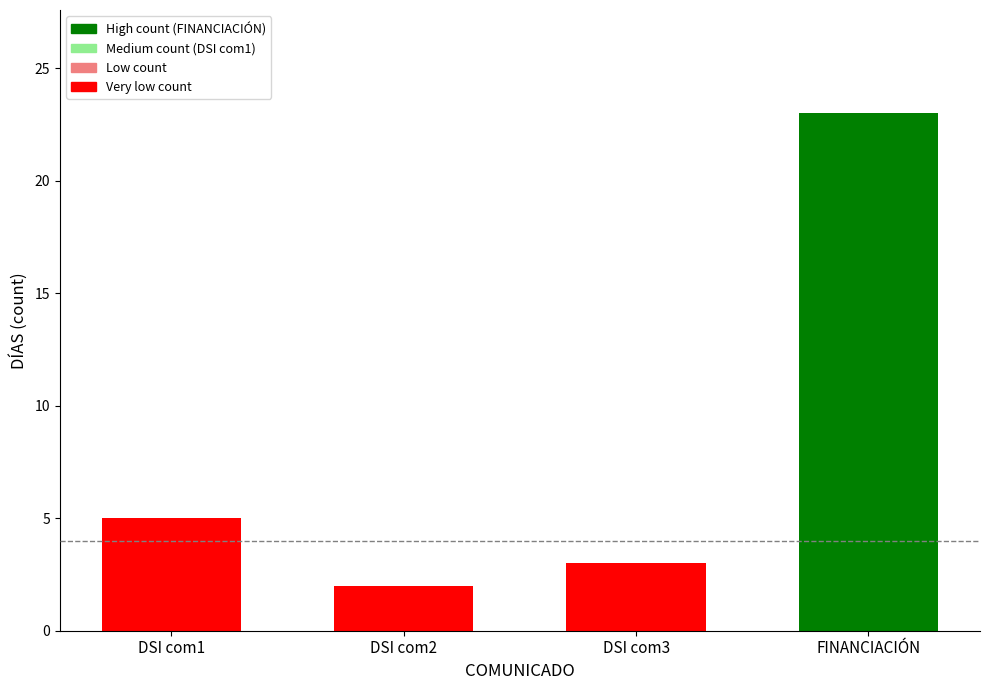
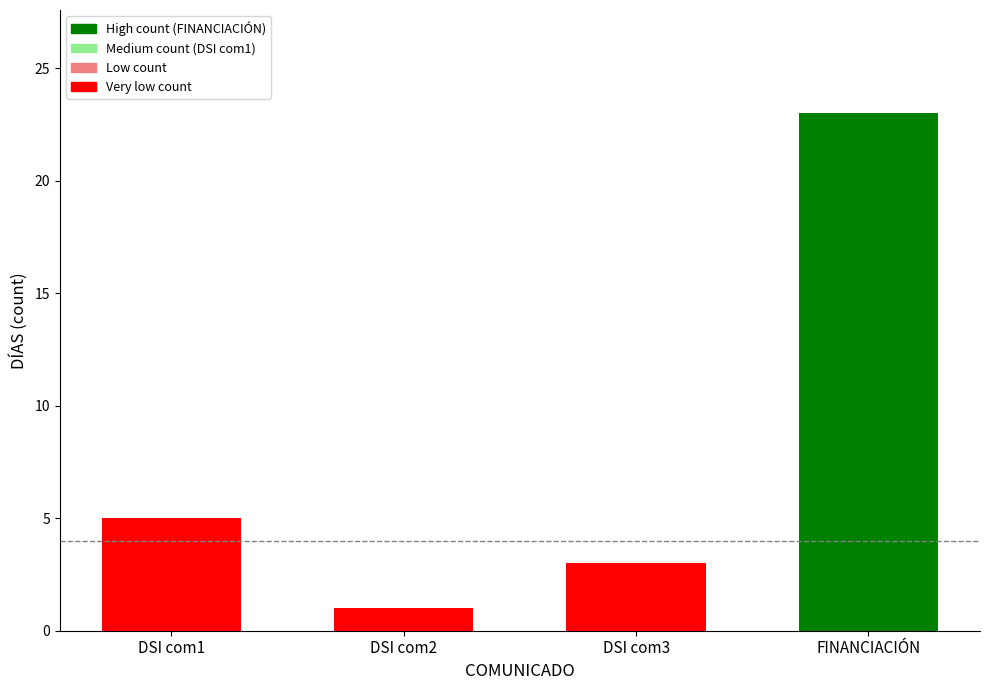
DSI com2: 2 -> 1
